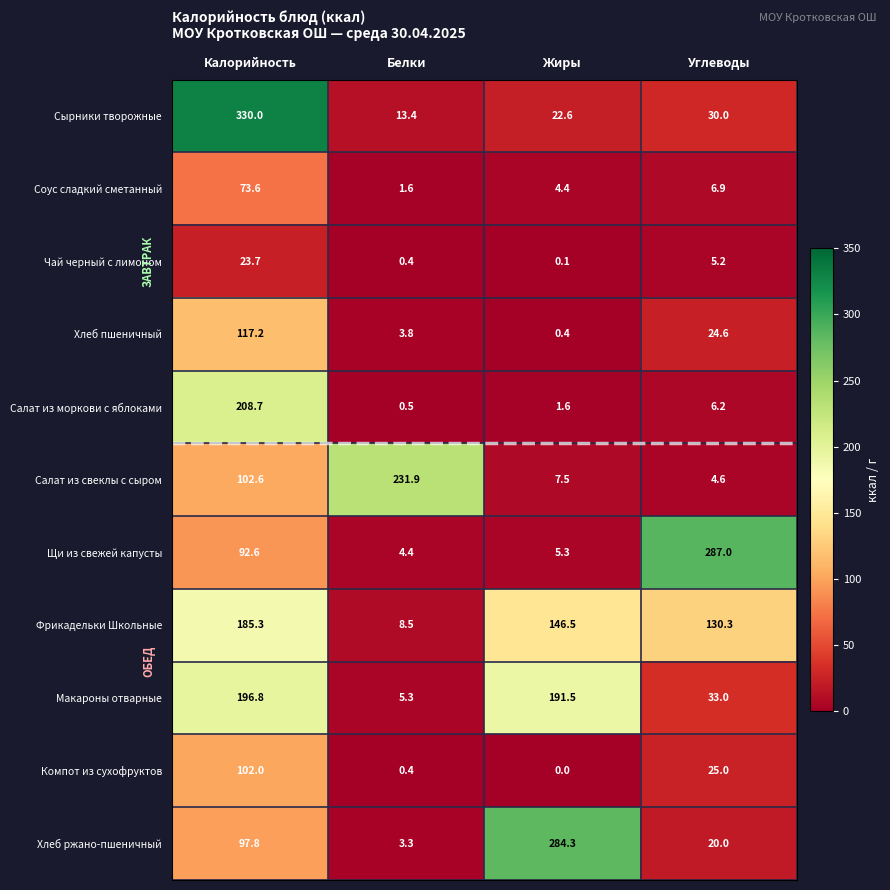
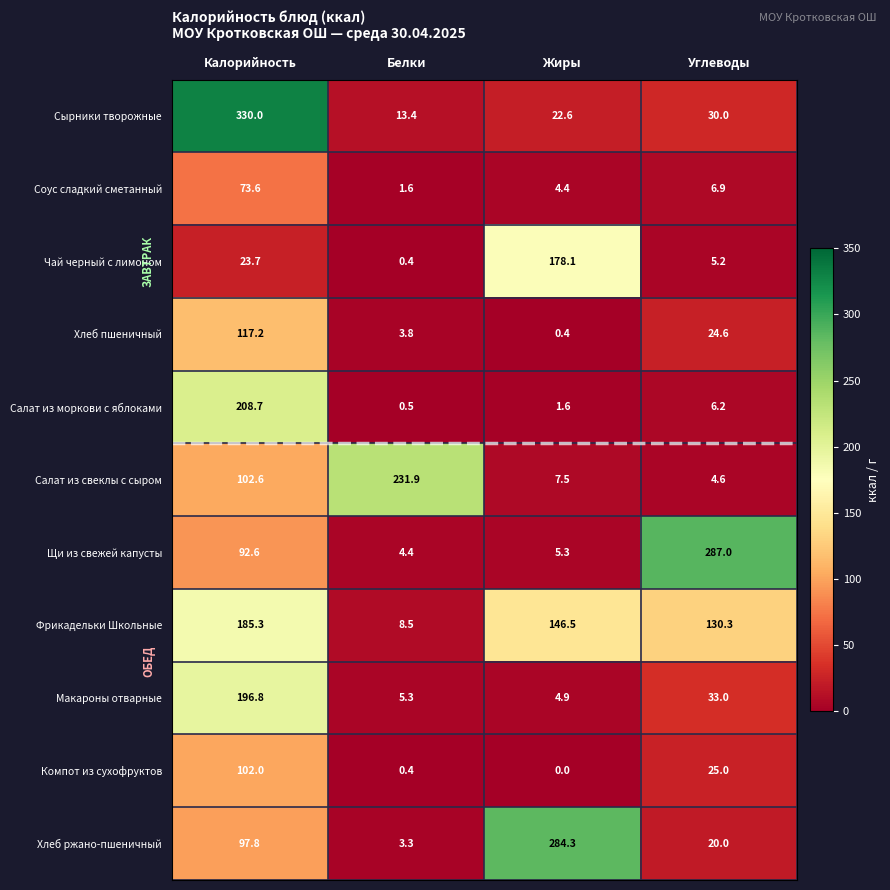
Чай черный с лимоном, Жиры: 0.1 -> 178.1
Макароны отварные, Жиры: 191.5 -> 4.9
